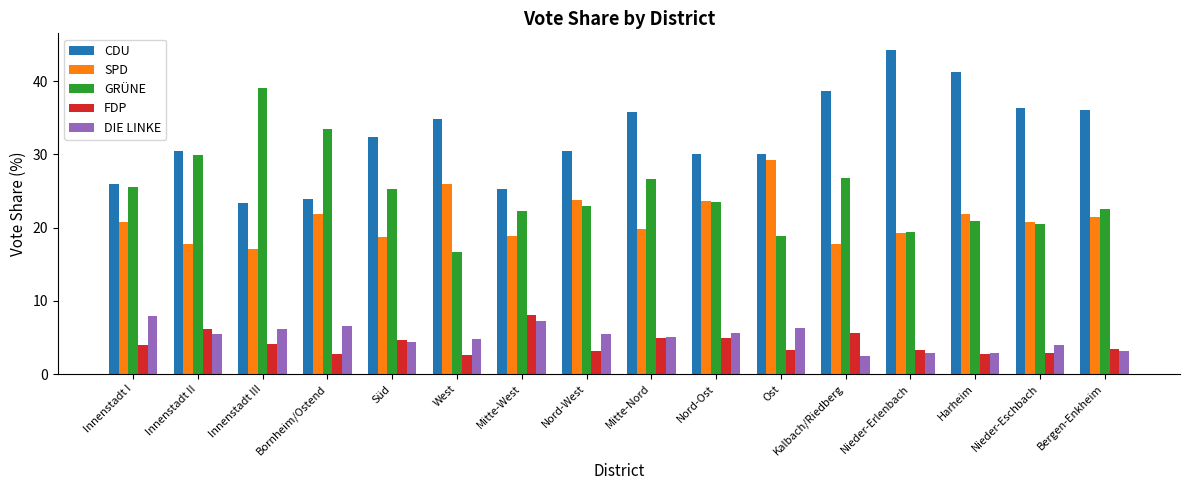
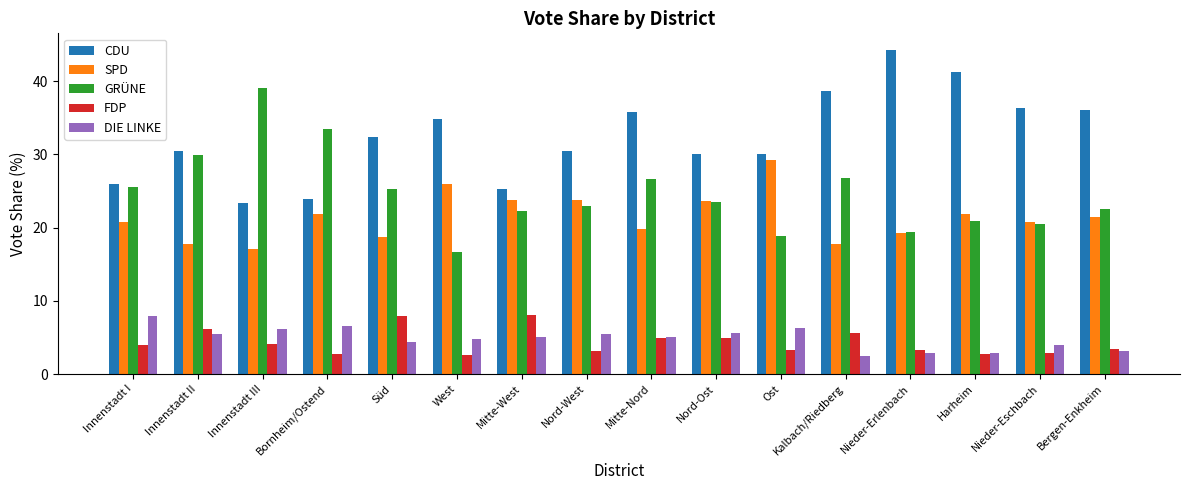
FDP, Süd: 5 -> 8
SPD, Mitte-West: 19 -> 24
DIE LINKE, Mitte-West: 7 -> 5
